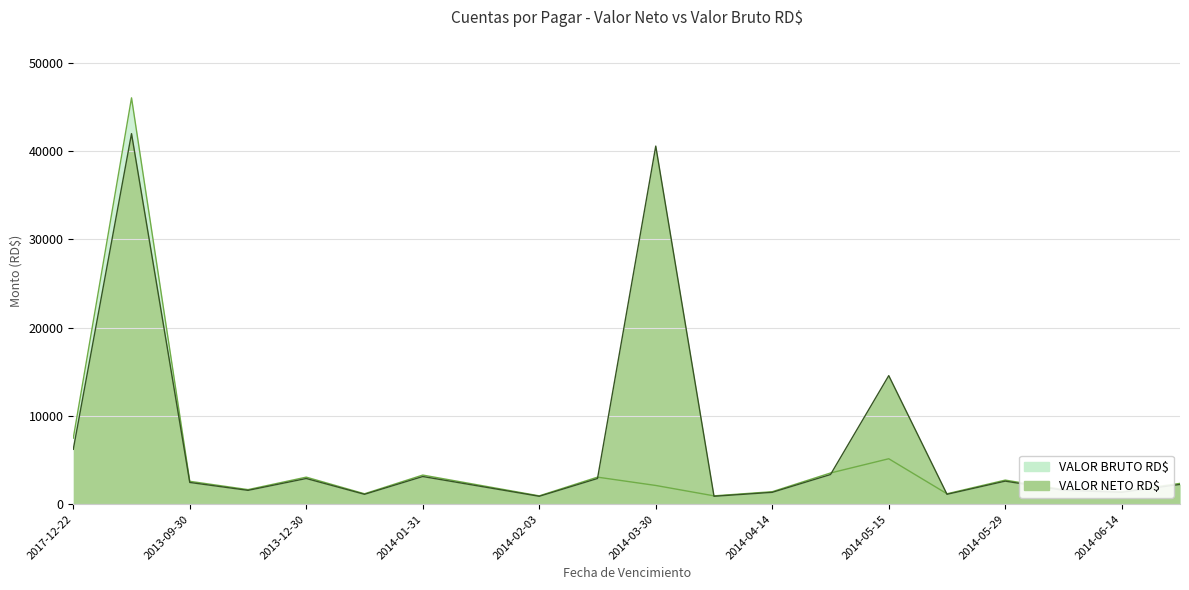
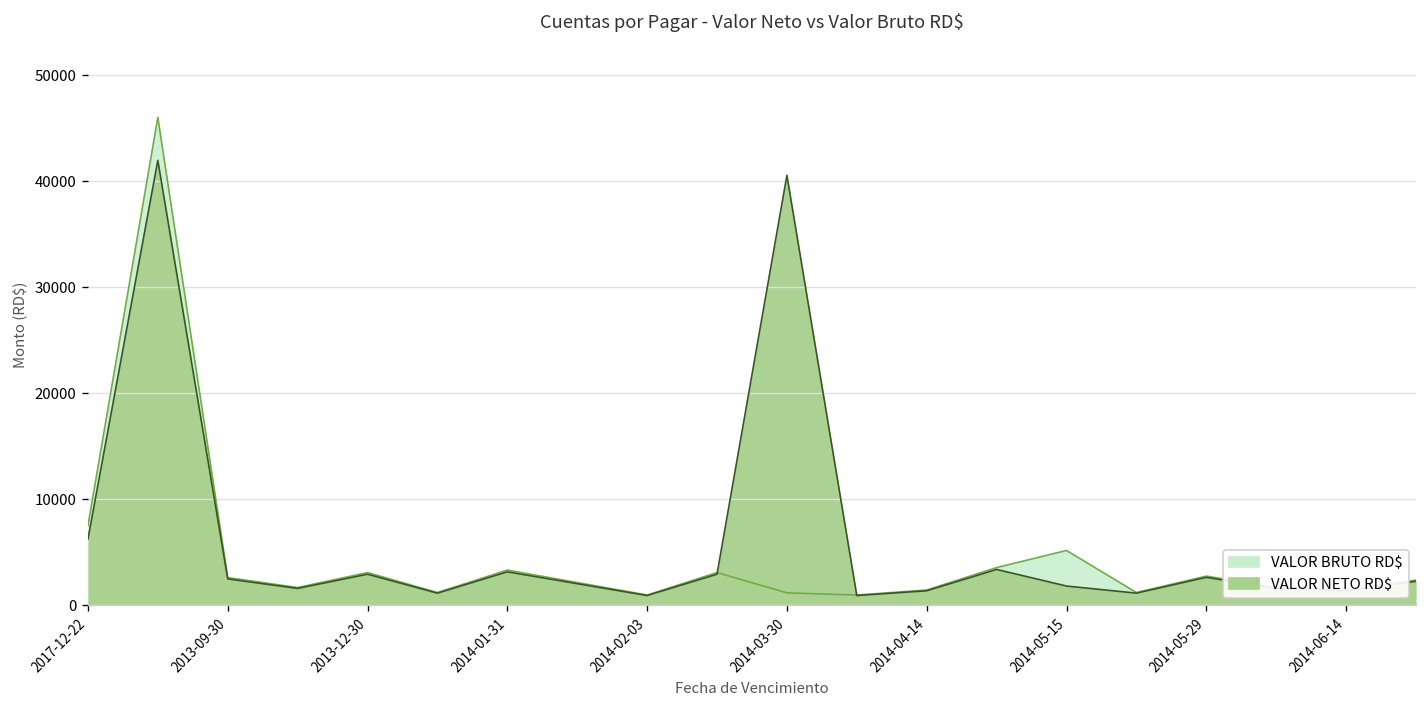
VALOR BRUTO RD$, 2014-03-30: 2000 -> 1000
VALOR NETO RD$, 2014-05-15: 15000 -> 2000
